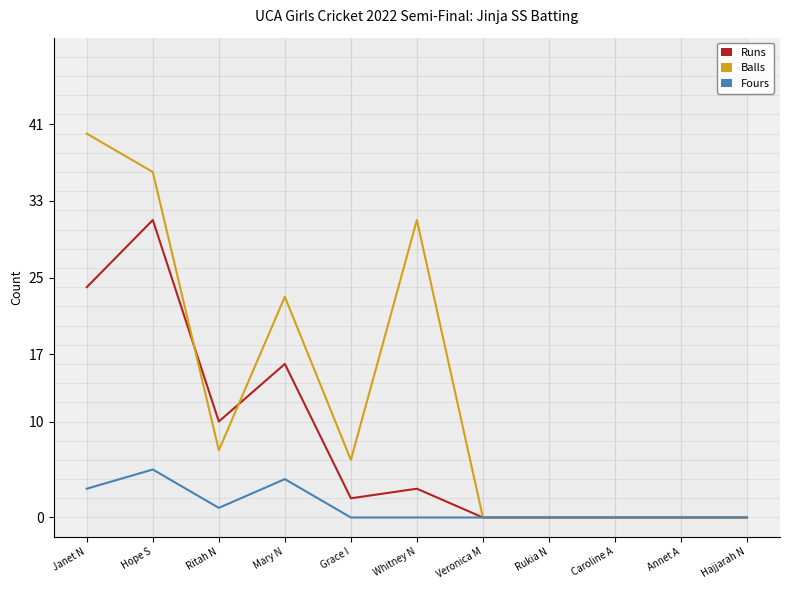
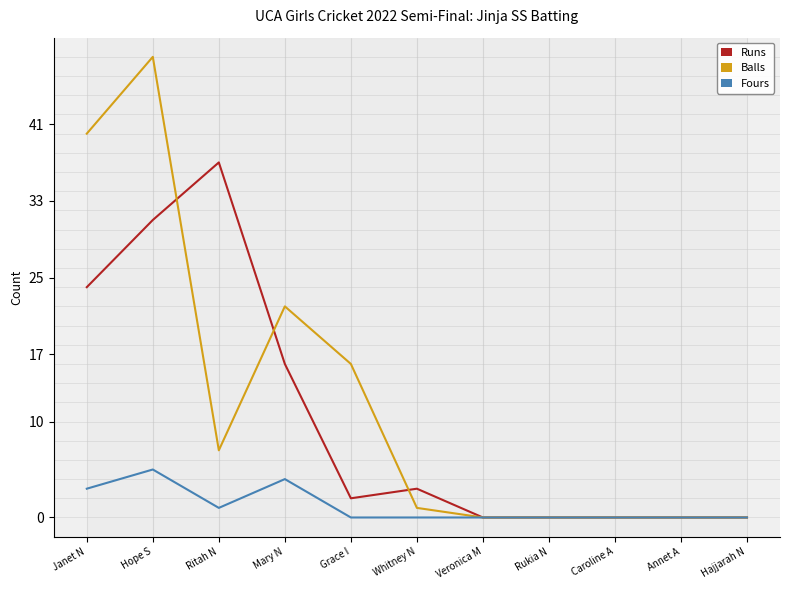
Balls, Hope S: 36 -> 48
Runs, Ritah N: 10 -> 37
Balls, Mary N: 23 -> 22
Balls, Grace I: 6 -> 16
Balls, Whitney N: 31 -> 1
